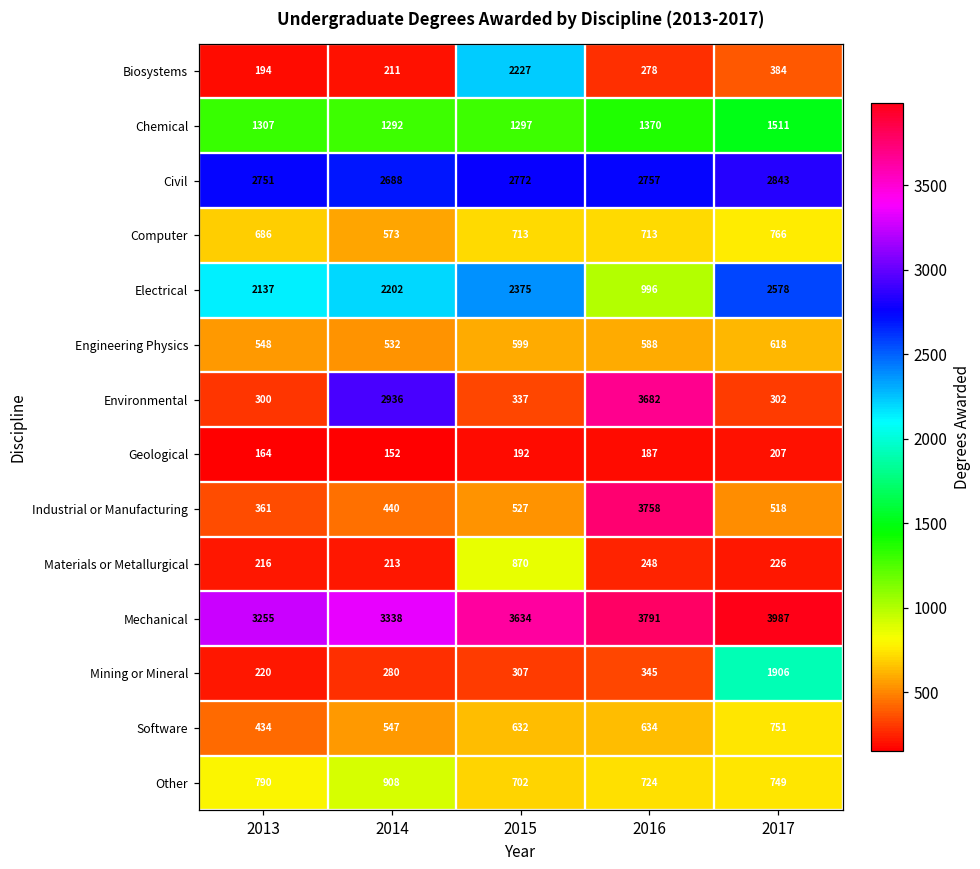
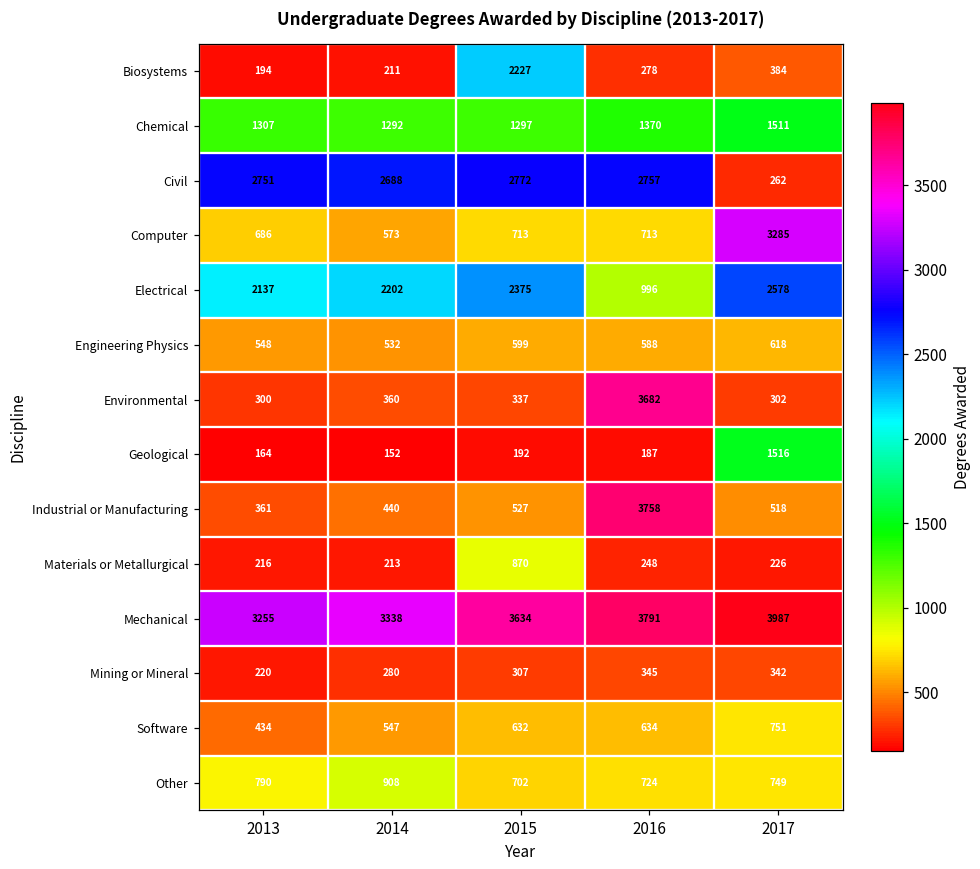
Civil, 2017: 2843 -> 262
Computer, 2017: 766 -> 3285
Environmental, 2014: 2936 -> 360
Geological, 2017: 207 -> 1516
Mining or Mineral, 2017: 1906 -> 342
